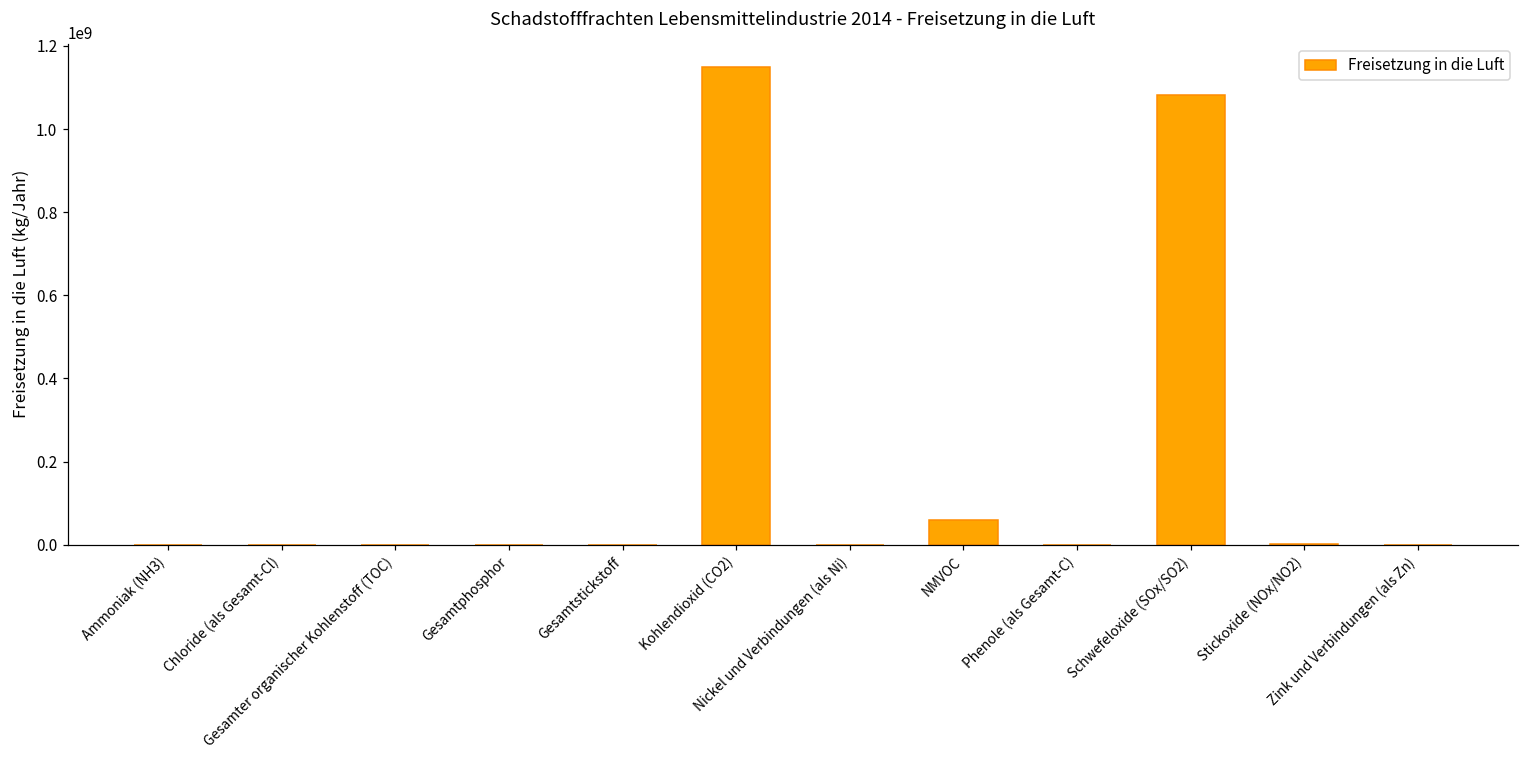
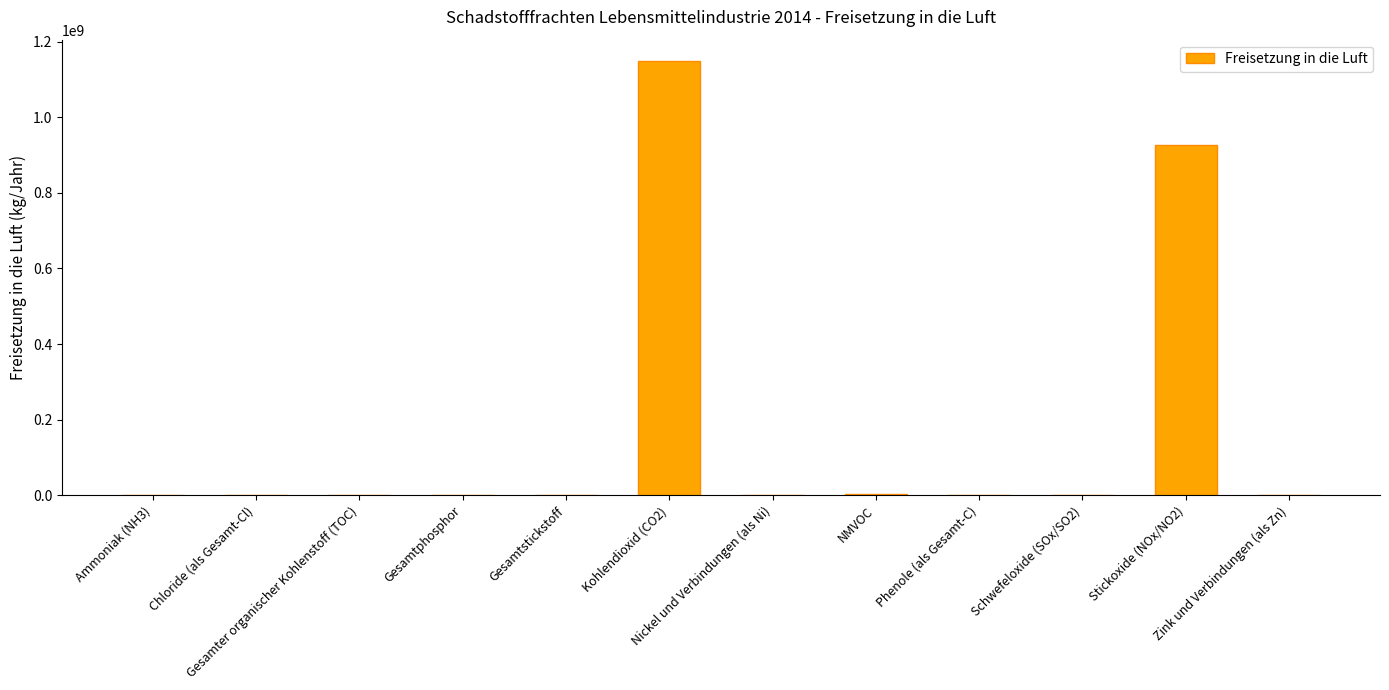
NMVOC: 60000000 -> 0
Schwefeloxide (SOx/SO2): 1080000000 -> 0
Stickoxide (NOx/NO2): 0 -> 930000000
